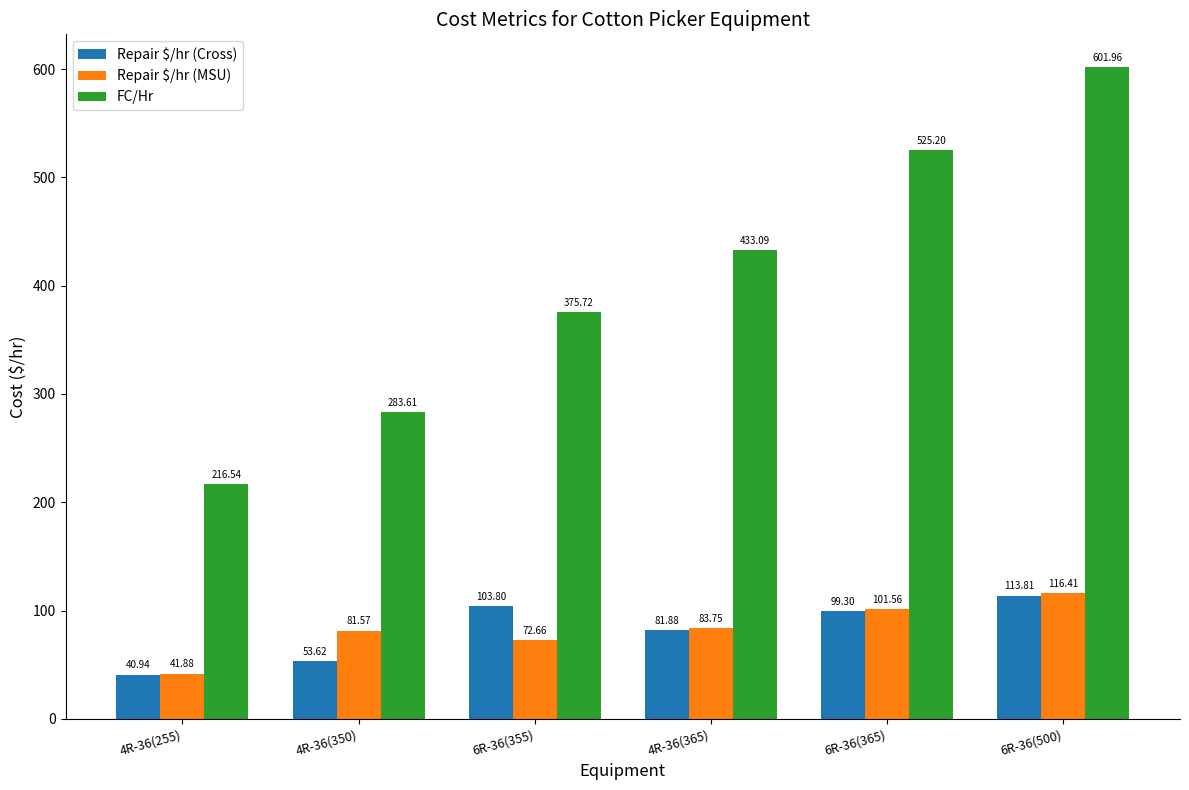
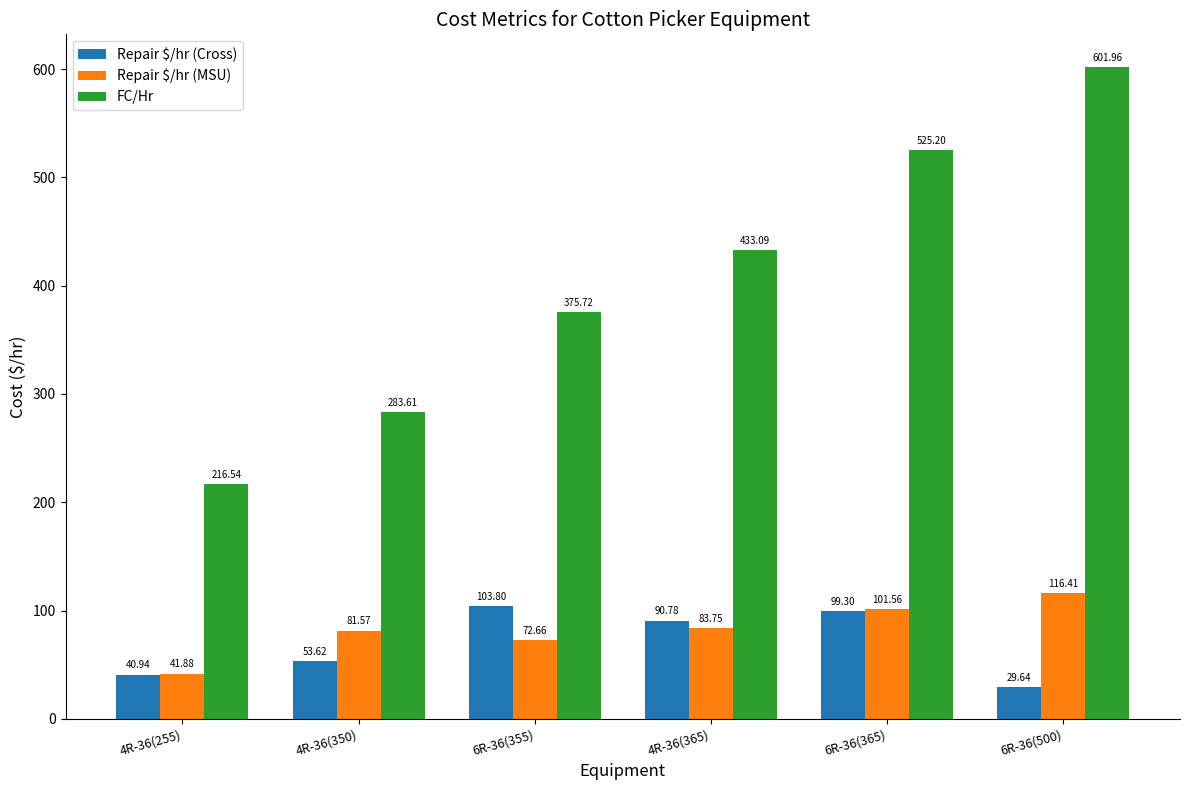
Repair $/hr (Cross), 4R-36(365): 81.88 -> 90.78
Repair $/hr (Cross), 6R-36(500): 113.81 -> 29.64
